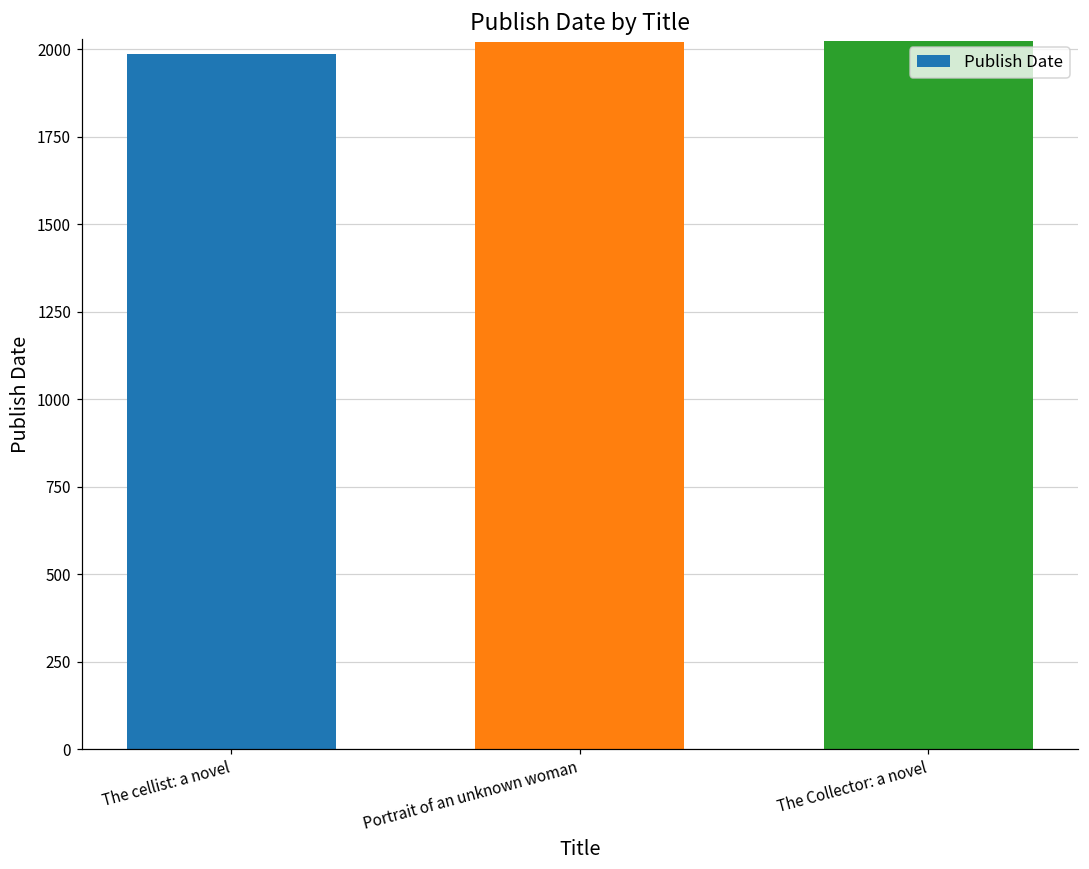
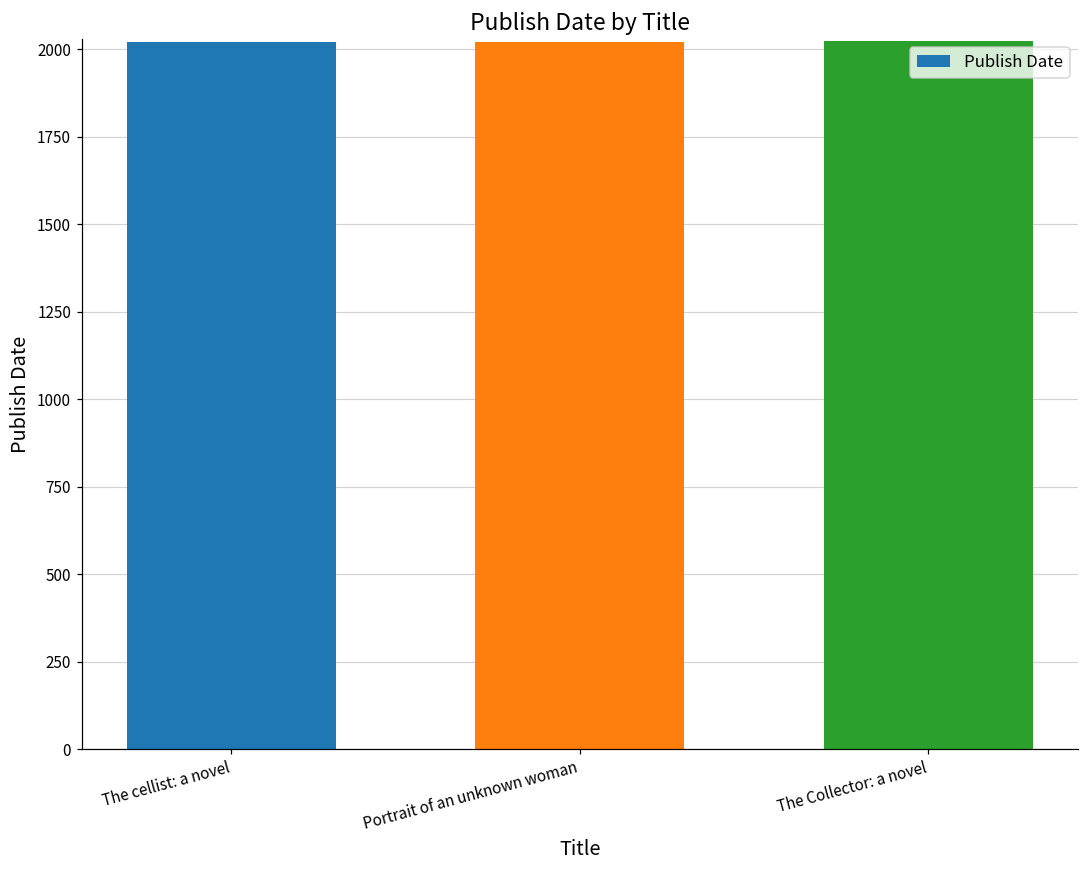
The cellist: a novel: 1990 -> 2020
